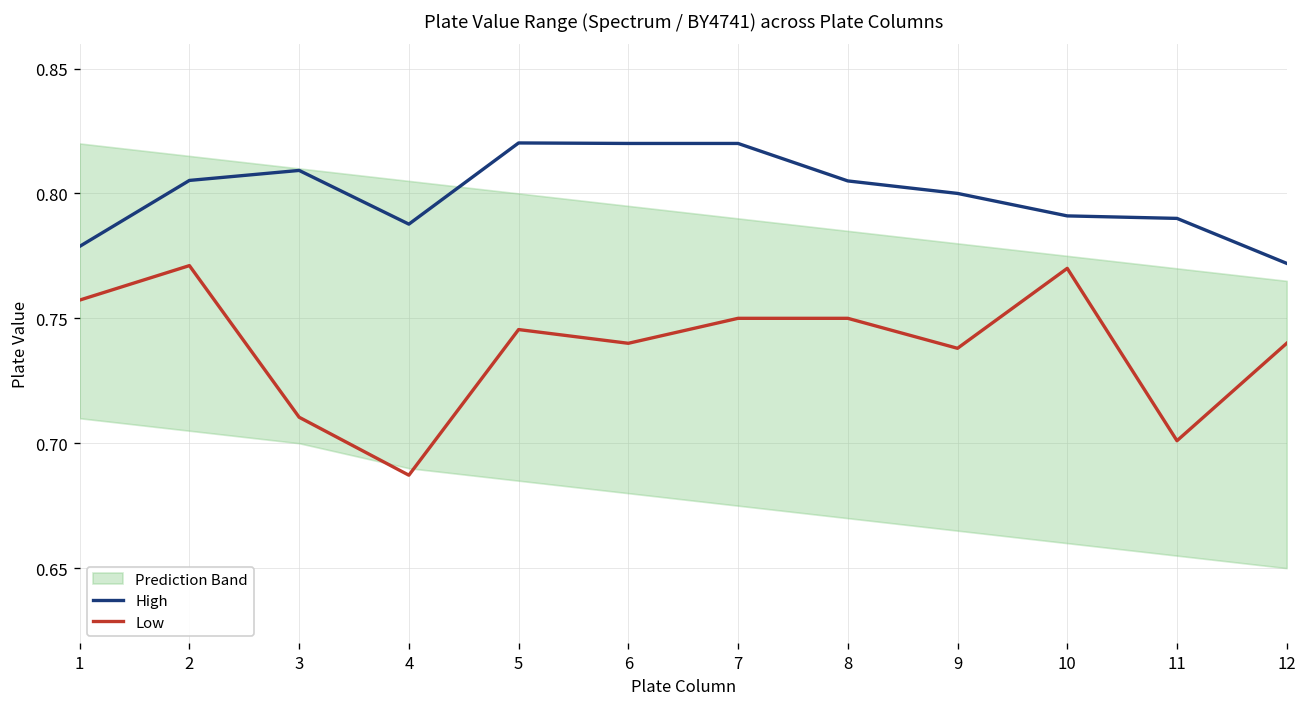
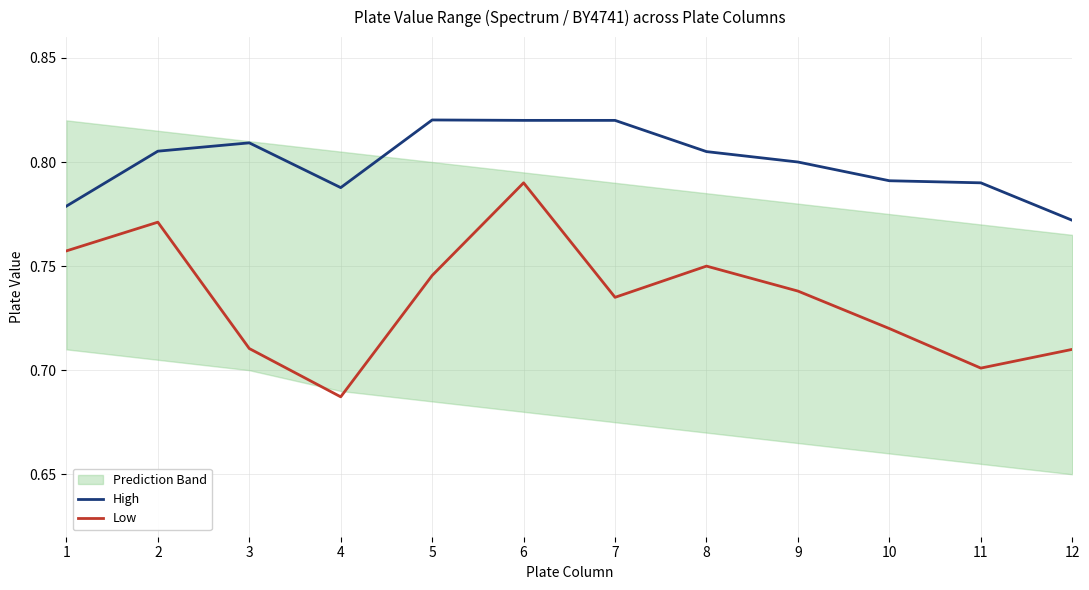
Low, 6: 0.74 -> 0.79
Low, 7: 0.750 -> 0.735
Low, 10: 0.77 -> 0.72
Low, 12: 0.74 -> 0.71
